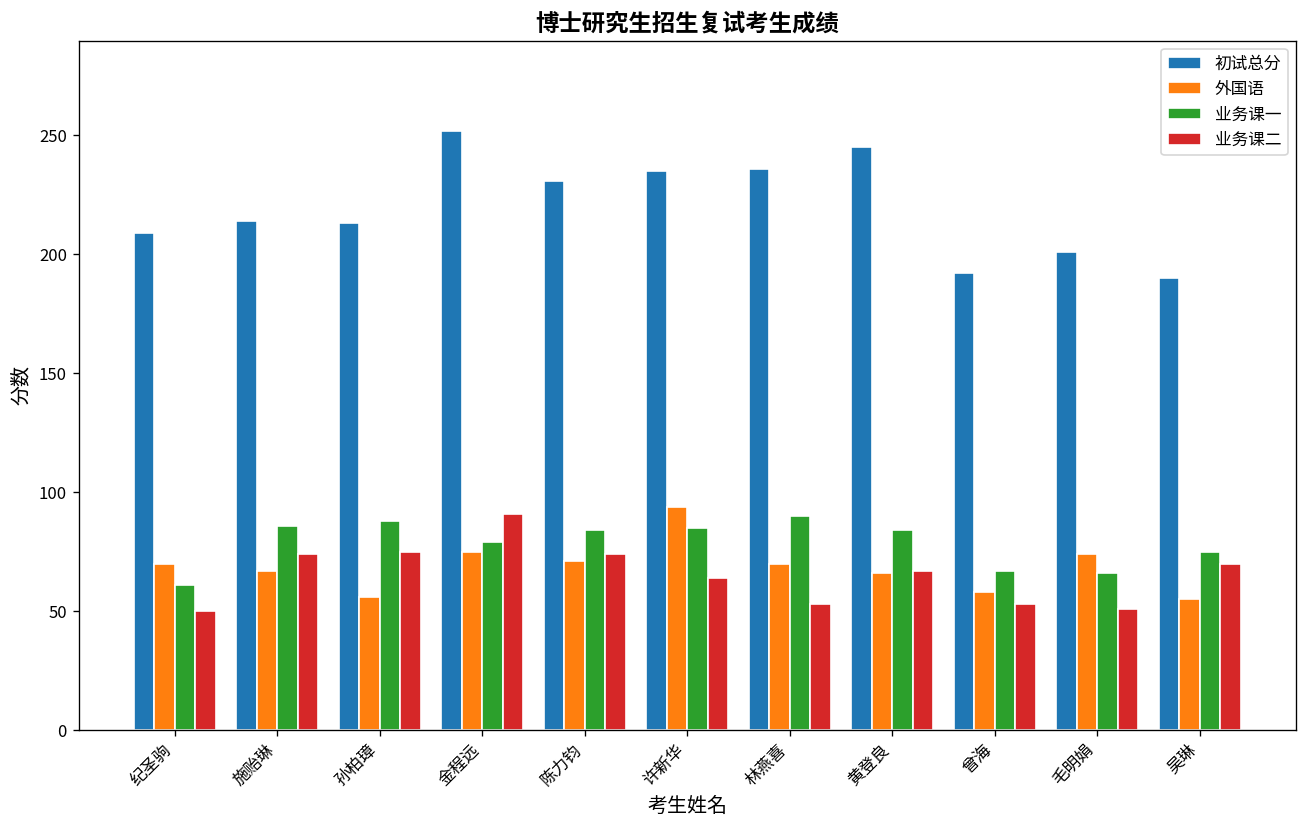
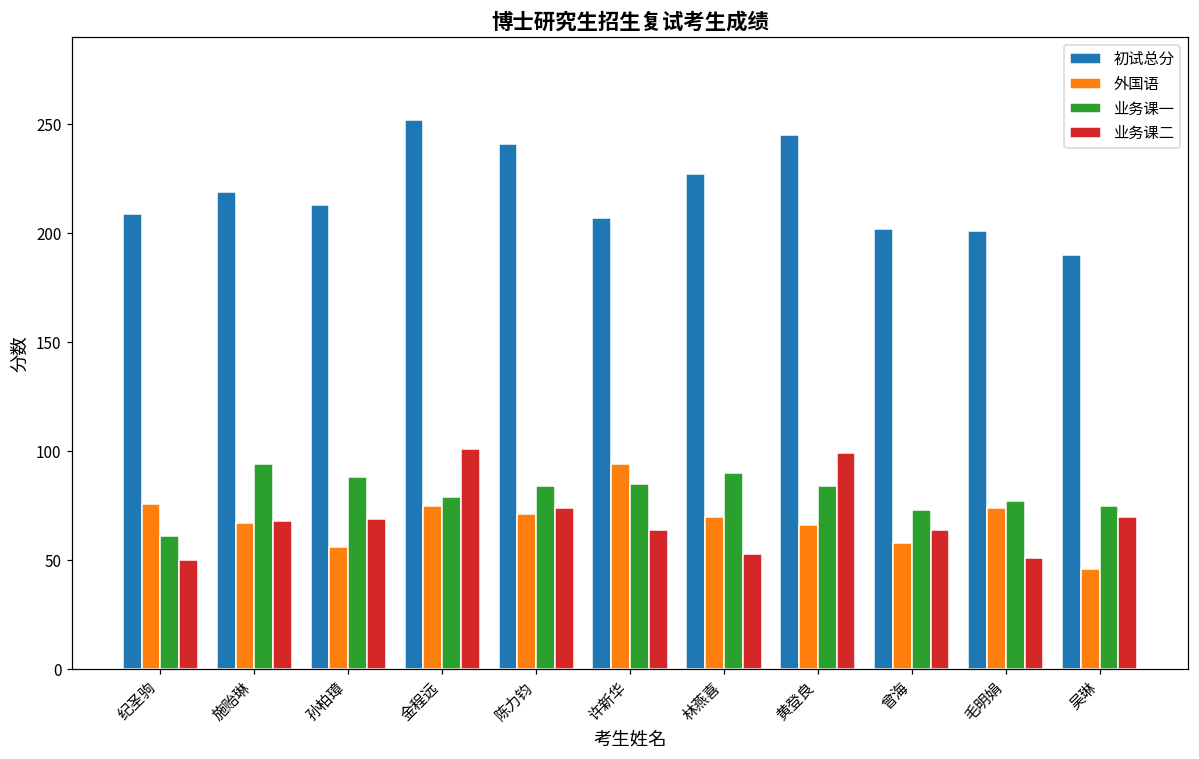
外国语, 纪圣驹: 70 -> 76
初试总分, 施贻琳: 214 -> 219
业务课一, 施贻琳: 86 -> 94
业务课二, 施贻琳: 74 -> 68
业务课二, 孙柏璋: 75 -> 69
业务课二, 金程远: 91 -> 101
初试总分, 陈力钧: 231 -> 241
初试总分, 许新华: 235 -> 207
初试总分, 林燕喜: 236 -> 227
业务课二, 黄登良: 67 -> 99
初试总分, 曾海: 192 -> 202
业务课一, 曾海: 67 -> 73
业务课二, 曾海: 53 -> 64
业务课一, 毛明娟: 66 -> 77
外国语, 吴琳: 55 -> 46
